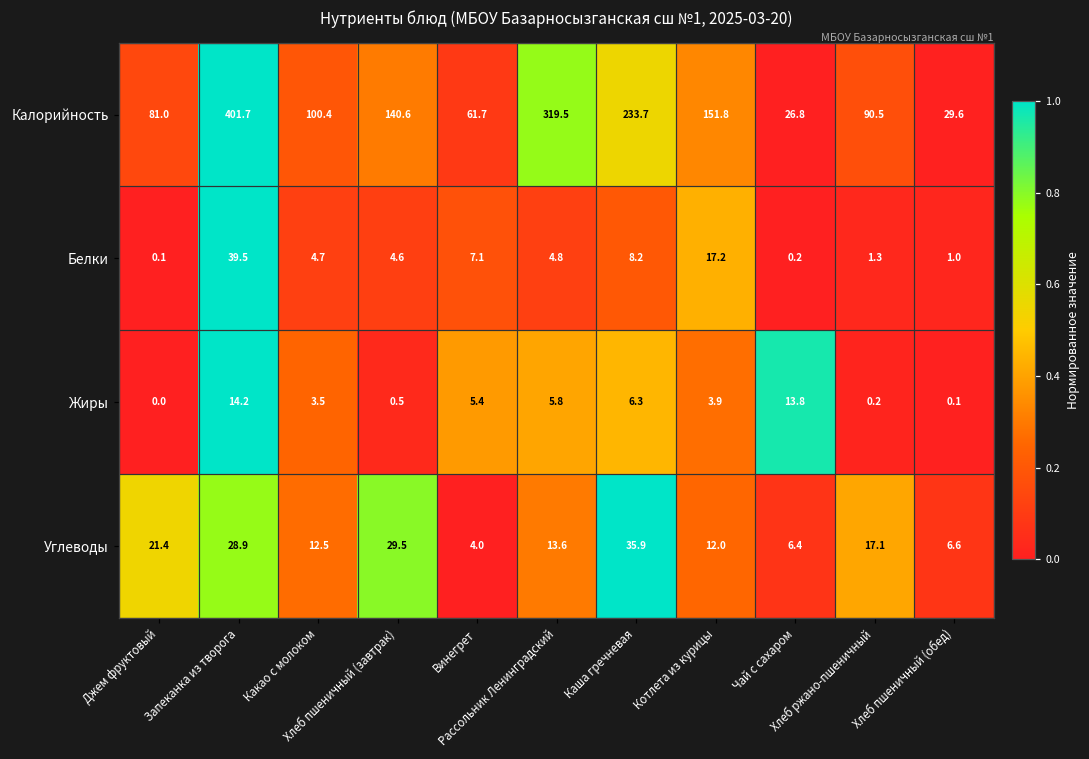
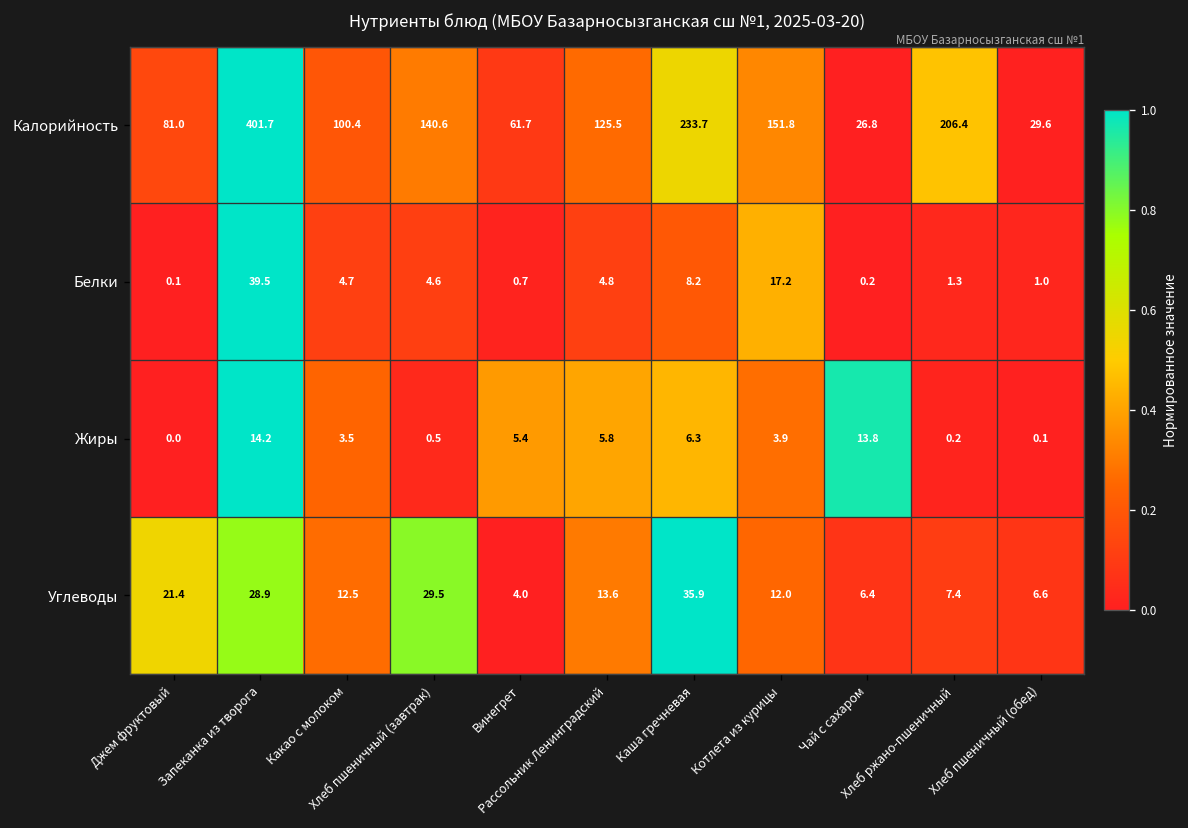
Калорийность, Рассольник Ленинградский: 319.5 -> 125.5
Калорийность, Хлеб ржано-пшеничный: 90.5 -> 206.4
Белки, Винегрет: 7.1 -> 0.7
Углеводы, Хлеб ржано-пшеничный: 17.1 -> 7.4
